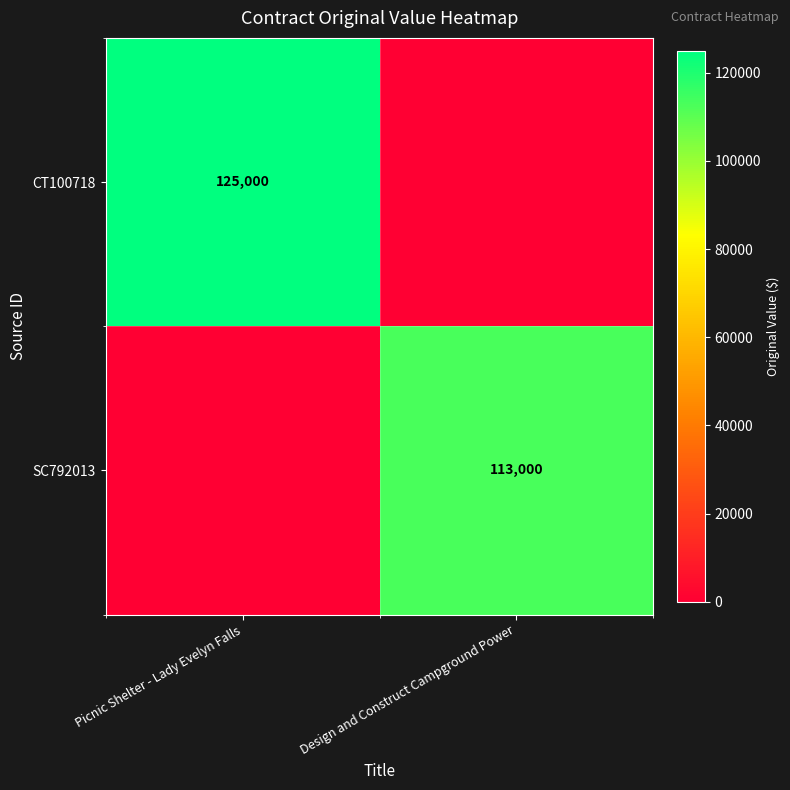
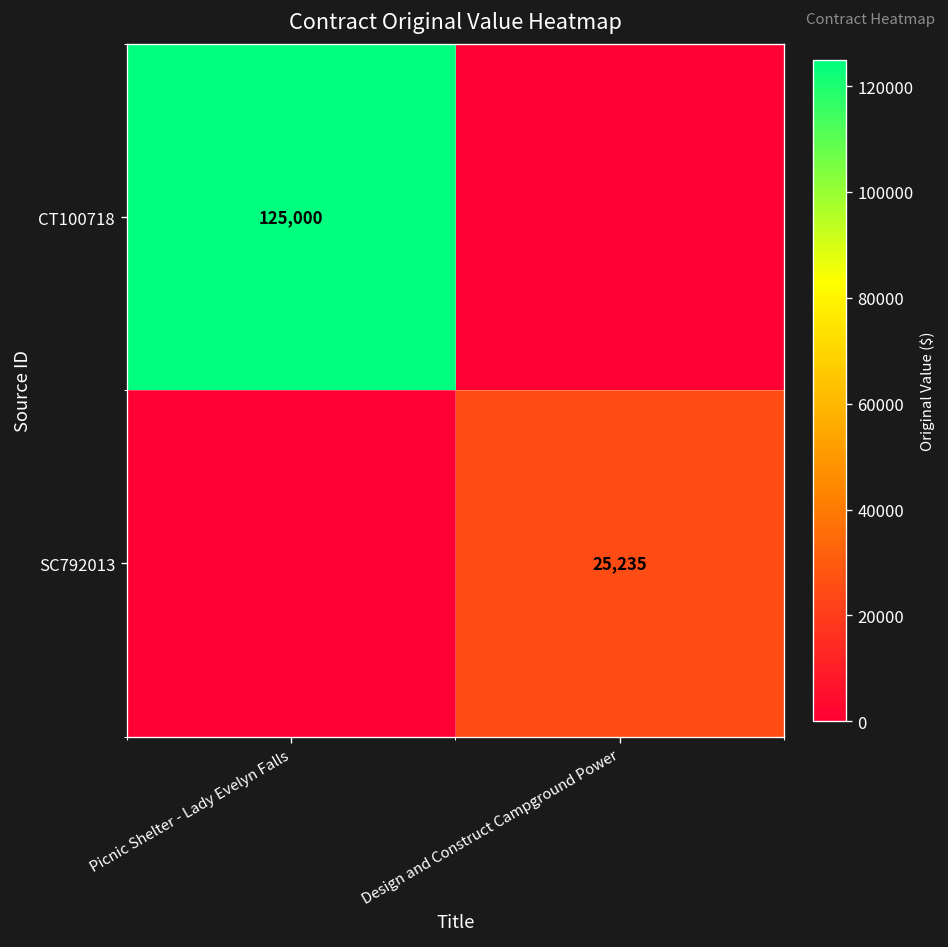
SC792013, Design and Construct Campground Power: 113,000 -> 25,235
